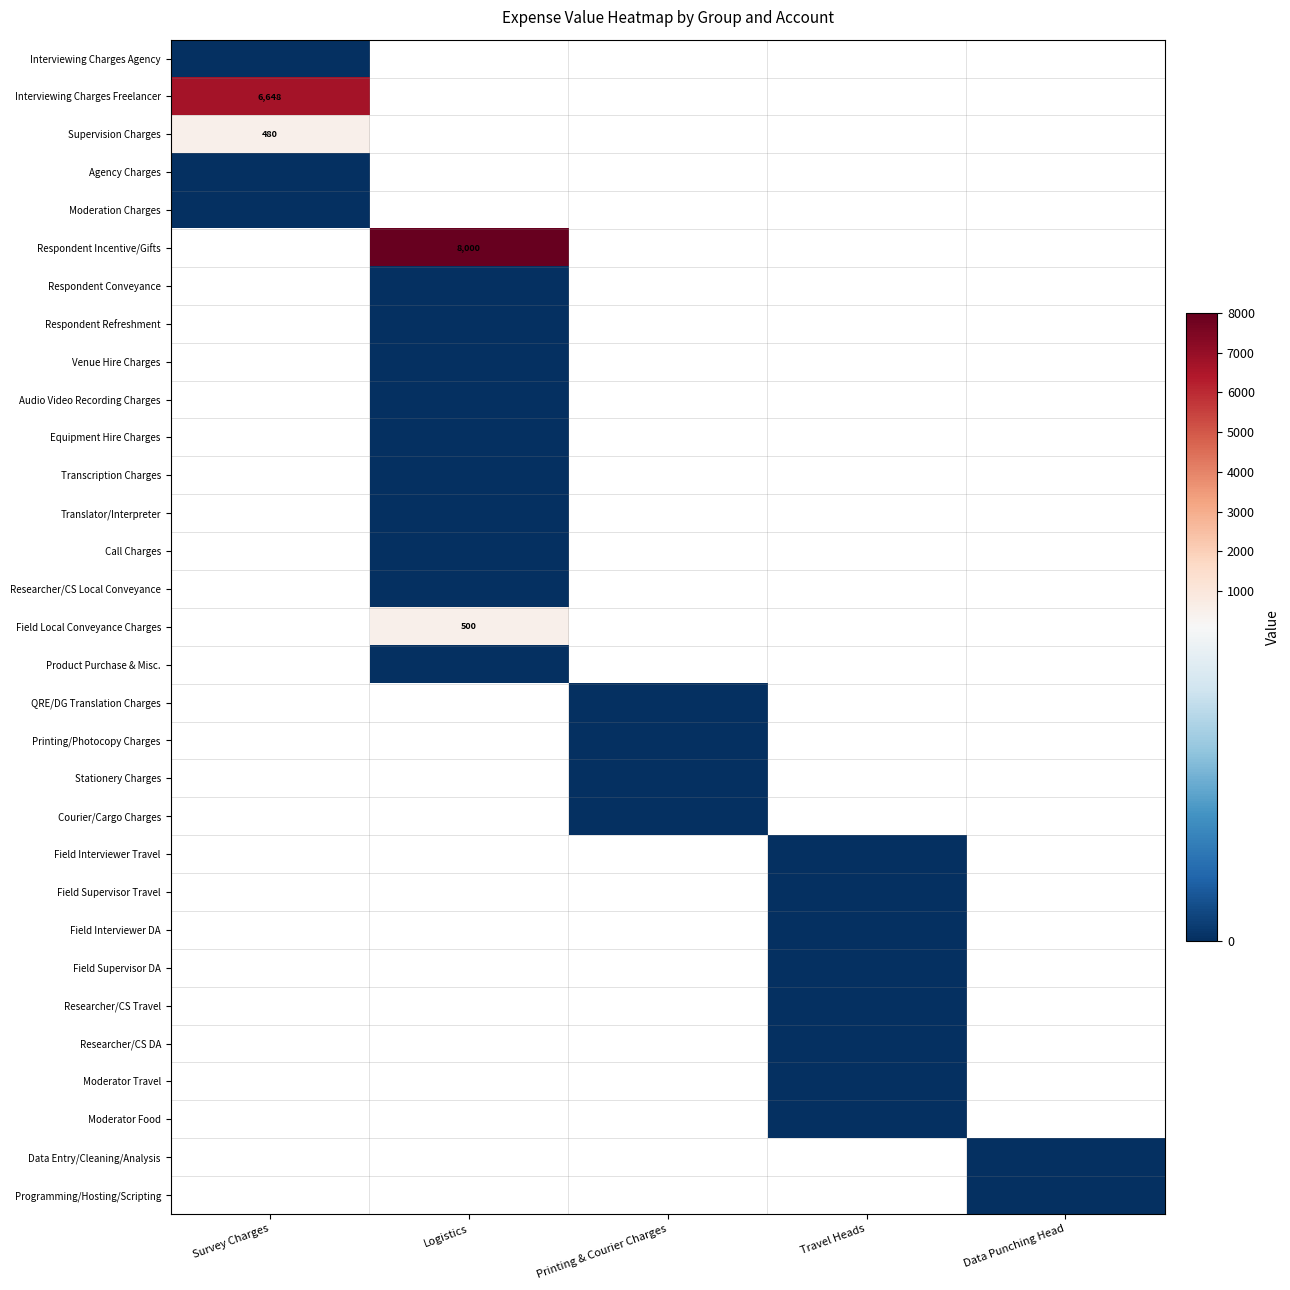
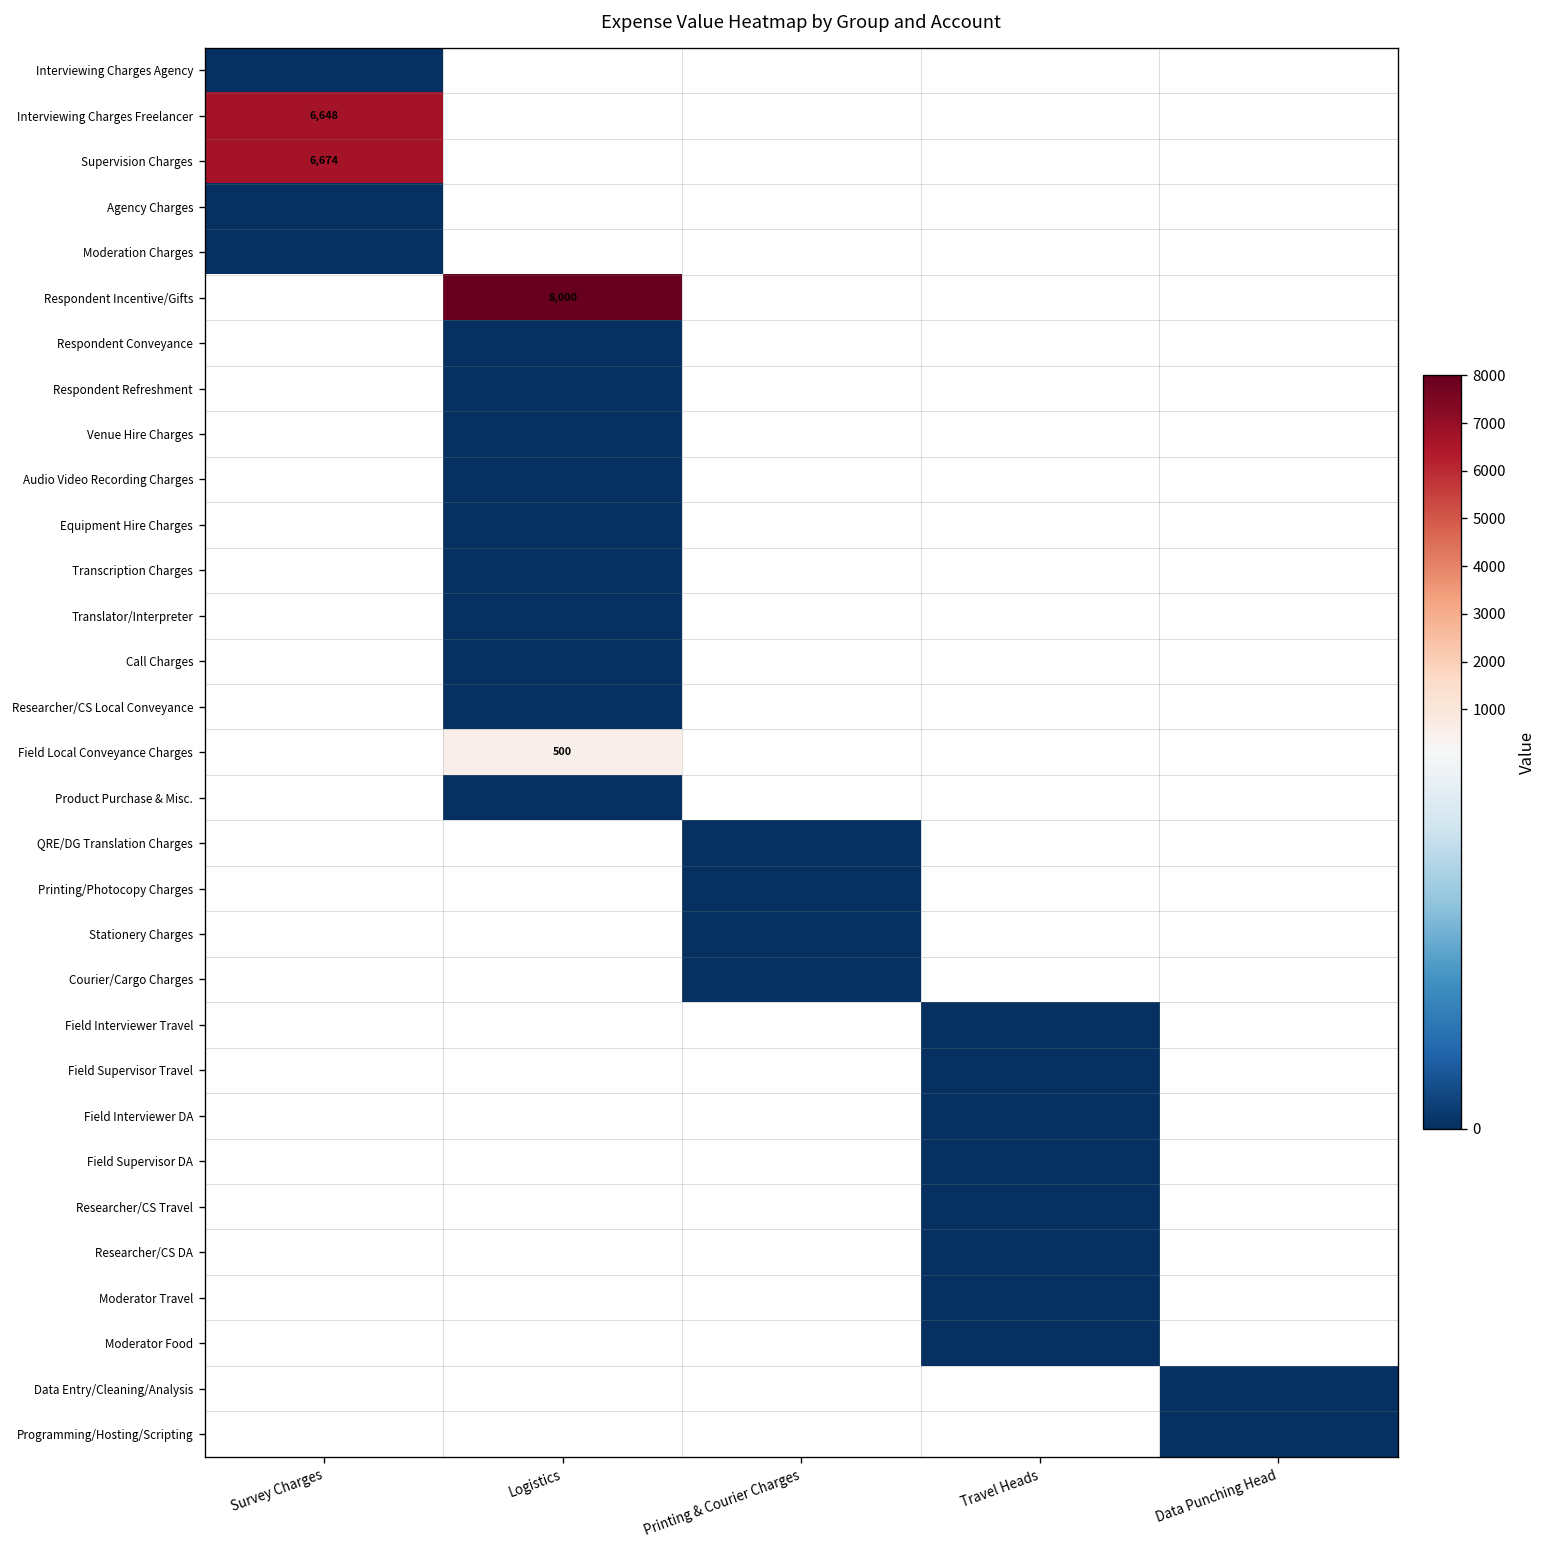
Supervision Charges, Survey Charges: 480 -> 6,674
